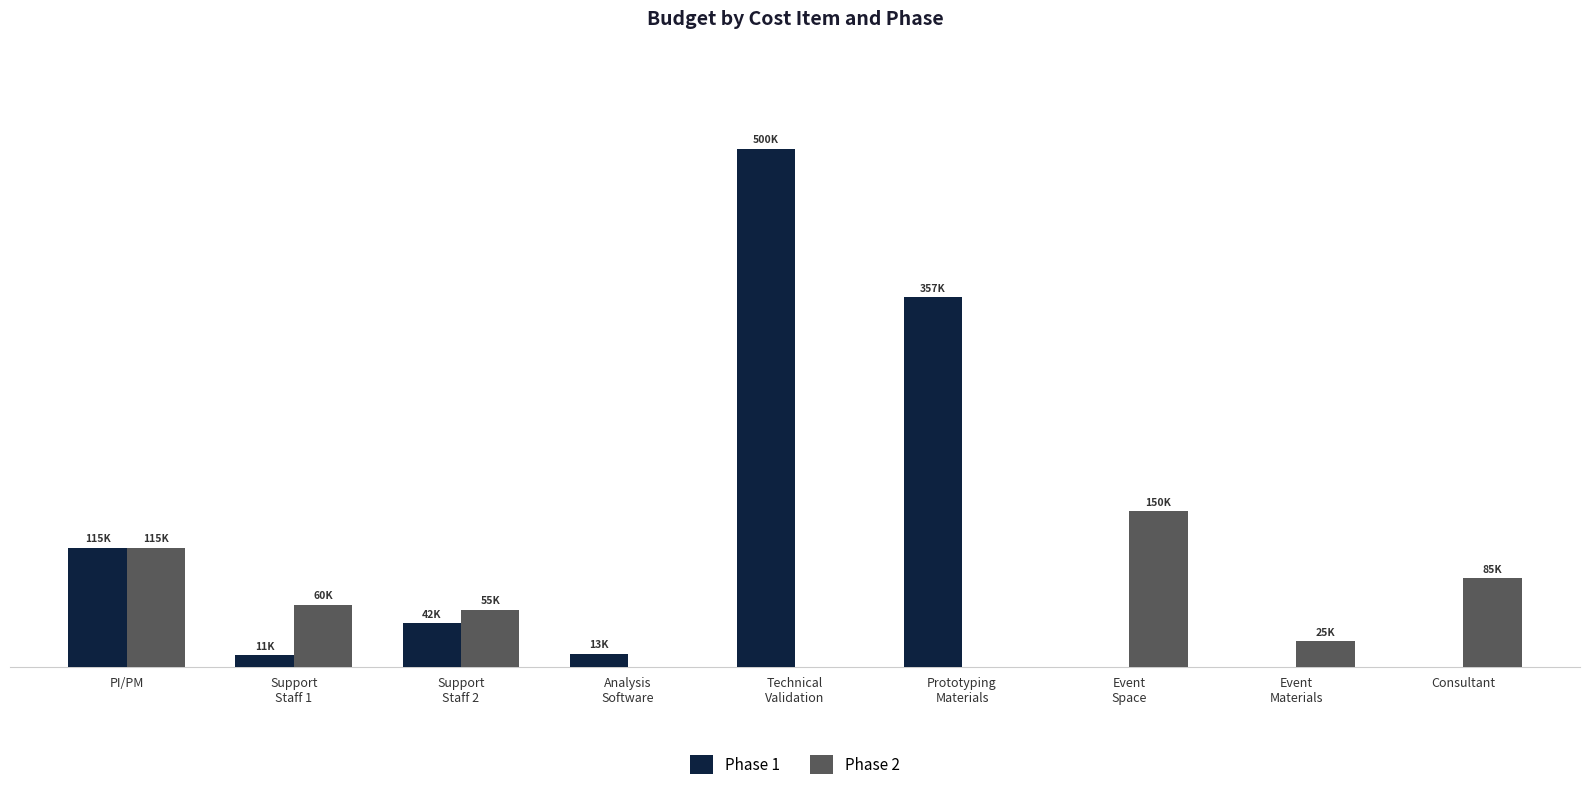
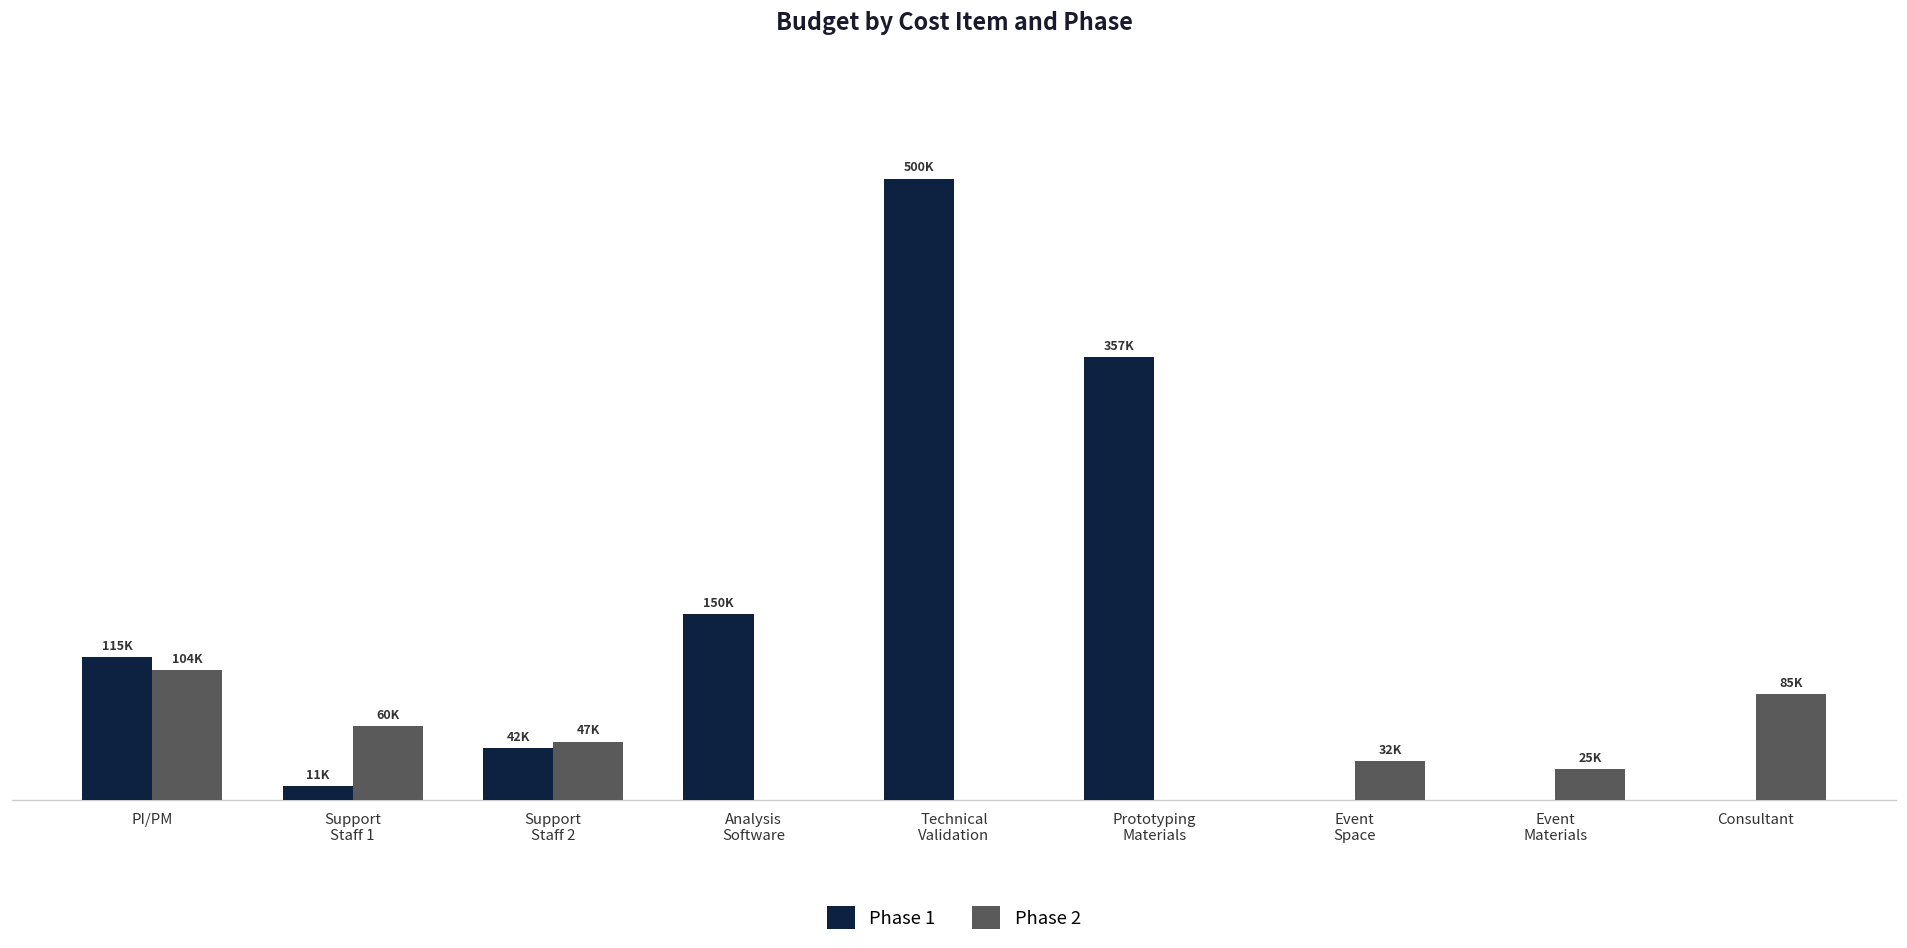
Phase 2, PI/PM: 115K -> 104K
Phase 2, Support Staff 2: 55K -> 47K
Phase 1, Analysis Software: 13K -> 150K
Phase 2, Event Space: 150K -> 32K
